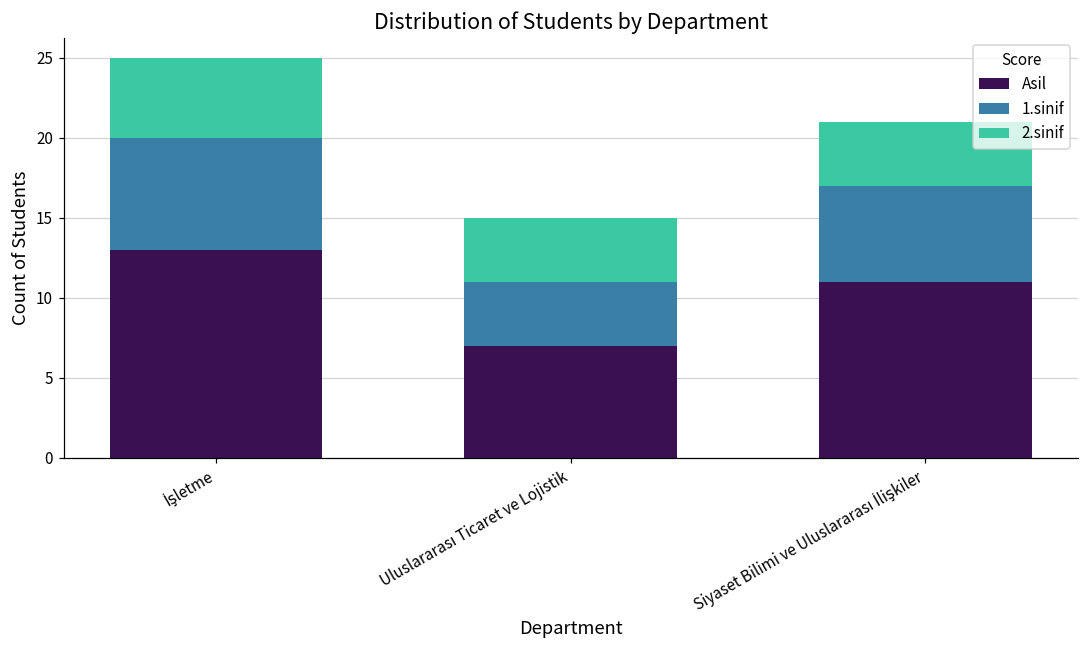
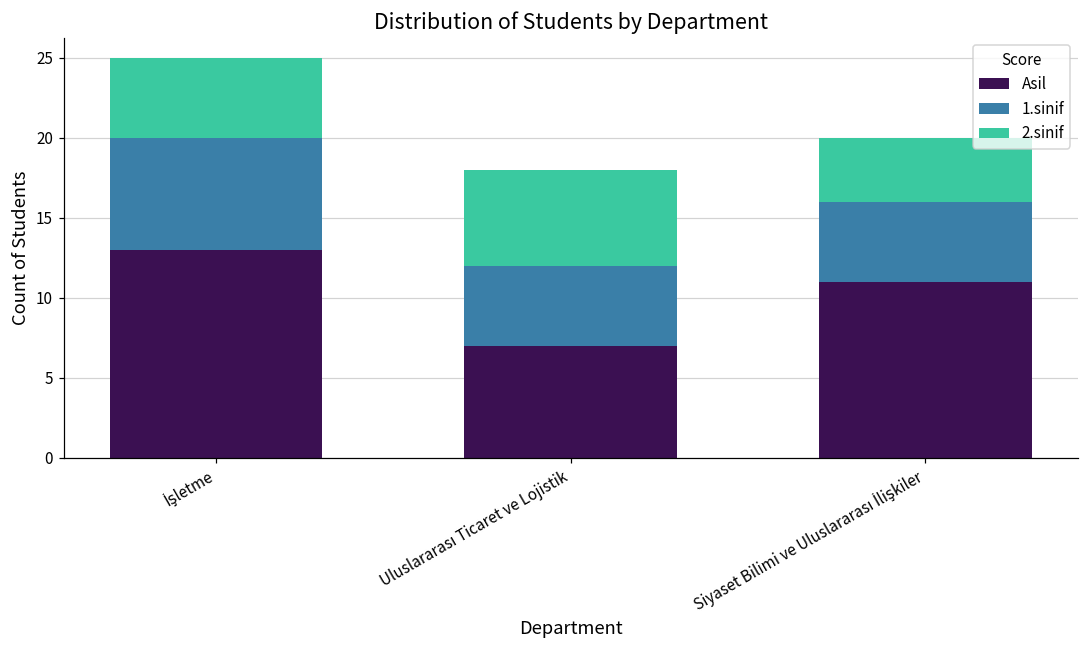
1.sinif, Uluslararası Ticaret ve Lojistik: 4 -> 5
2.sinif, Uluslararası Ticaret ve Lojistik: 4 -> 6
1.sinif, Siyaset Bilimi ve Uluslararası İlişkiler: 6 -> 5
